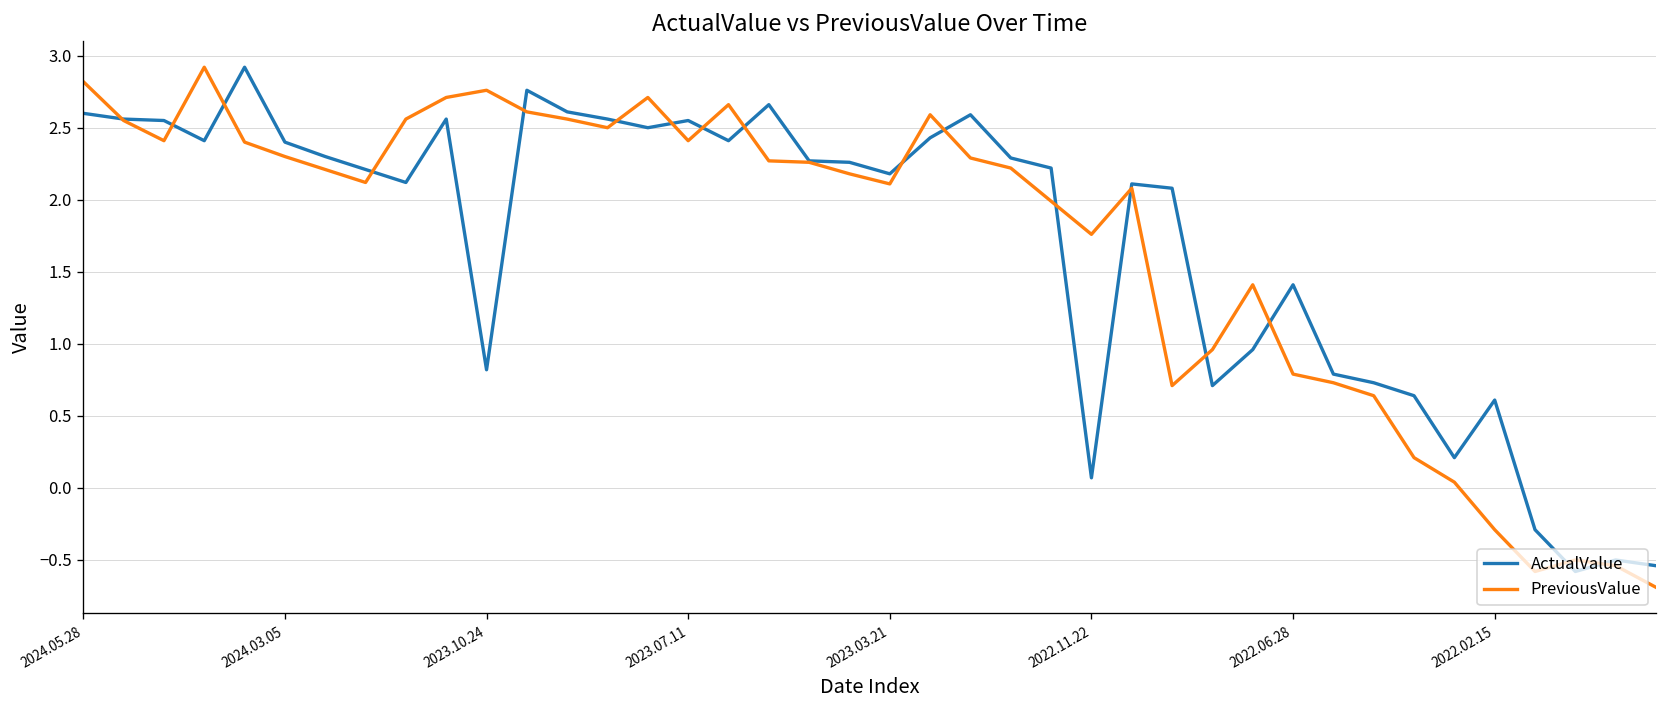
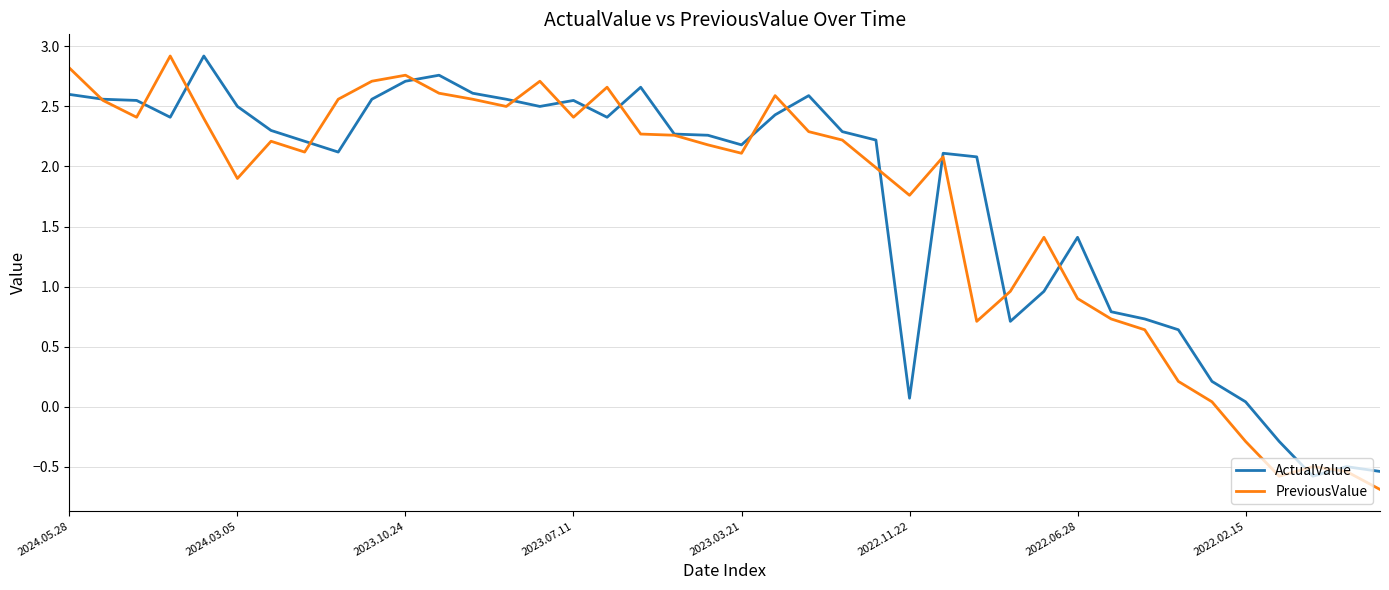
ActualValue, 2024.03.05: 2.4 -> 2.5
PreviousValue, 2024.03.05: 2.3 -> 1.9
ActualValue, 2023.10.24: 0.82 -> 2.71
PreviousValue, 2022.06.28: 0.79 -> 0.90
ActualValue, 2022.02.15: 0.61 -> 0.04
